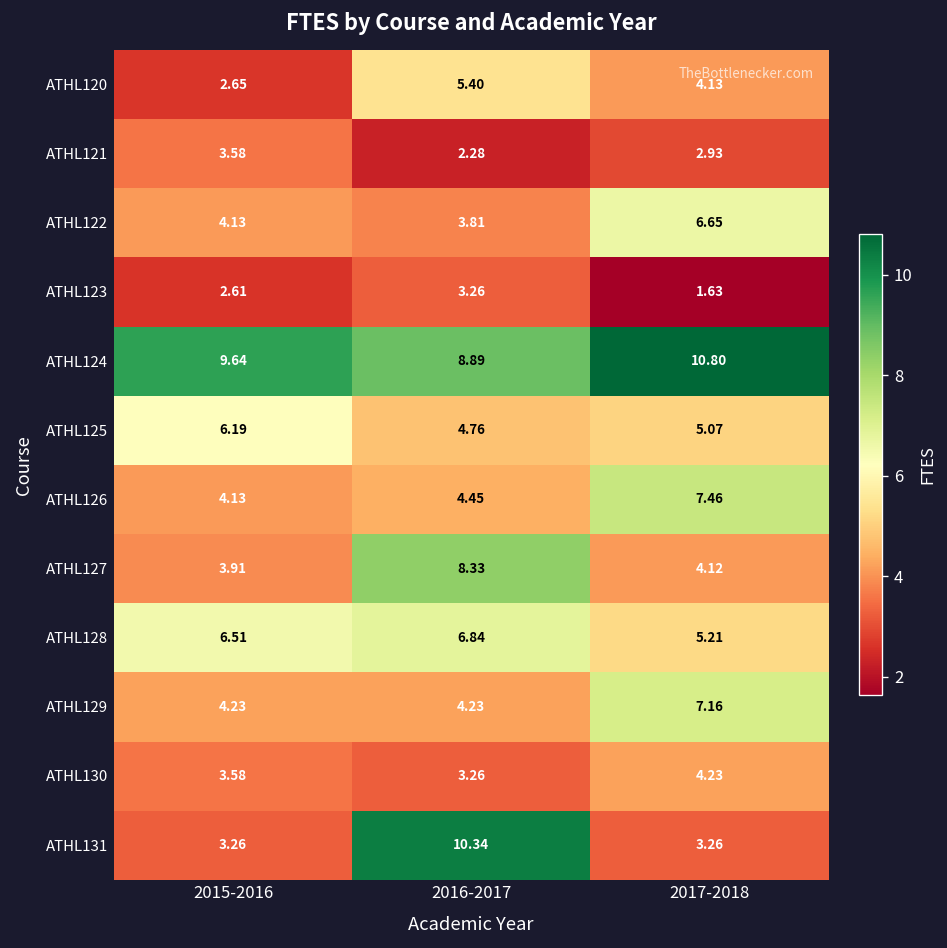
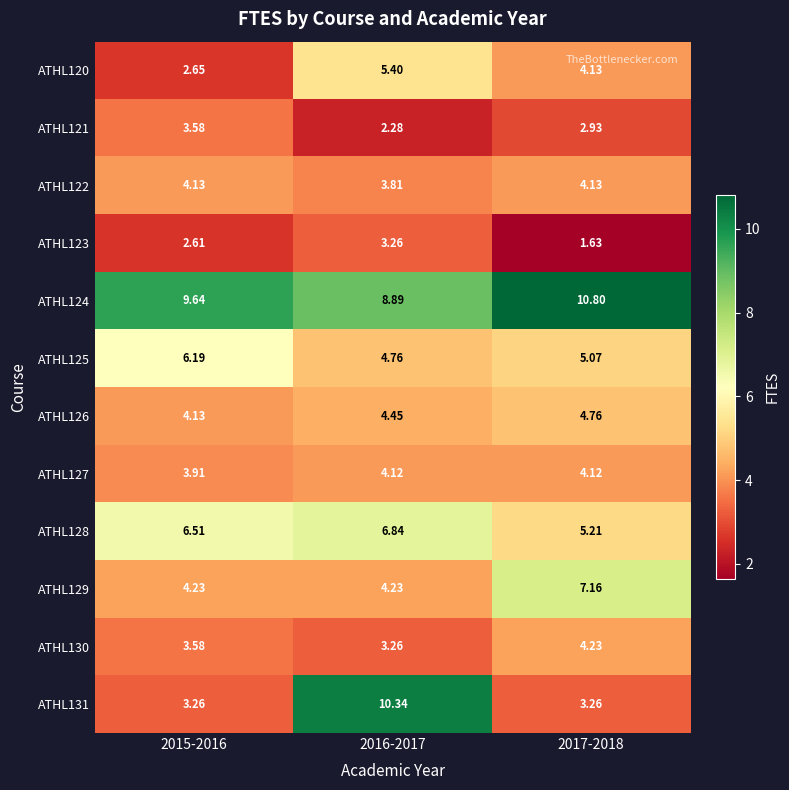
ATHL122, 2017-2018: 6.65 -> 4.13
ATHL126, 2017-2018: 7.46 -> 4.76
ATHL127, 2016-2017: 8.33 -> 4.12
